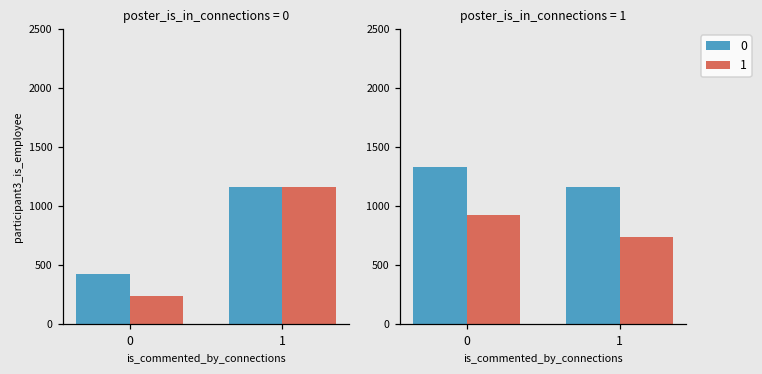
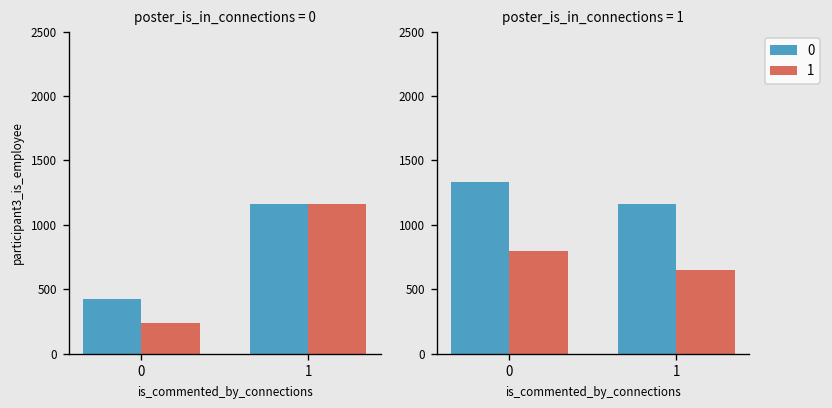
poster_is_in_connections = 1, 1, 0: 930 -> 800
poster_is_in_connections = 1, 1, 1: 740 -> 650
